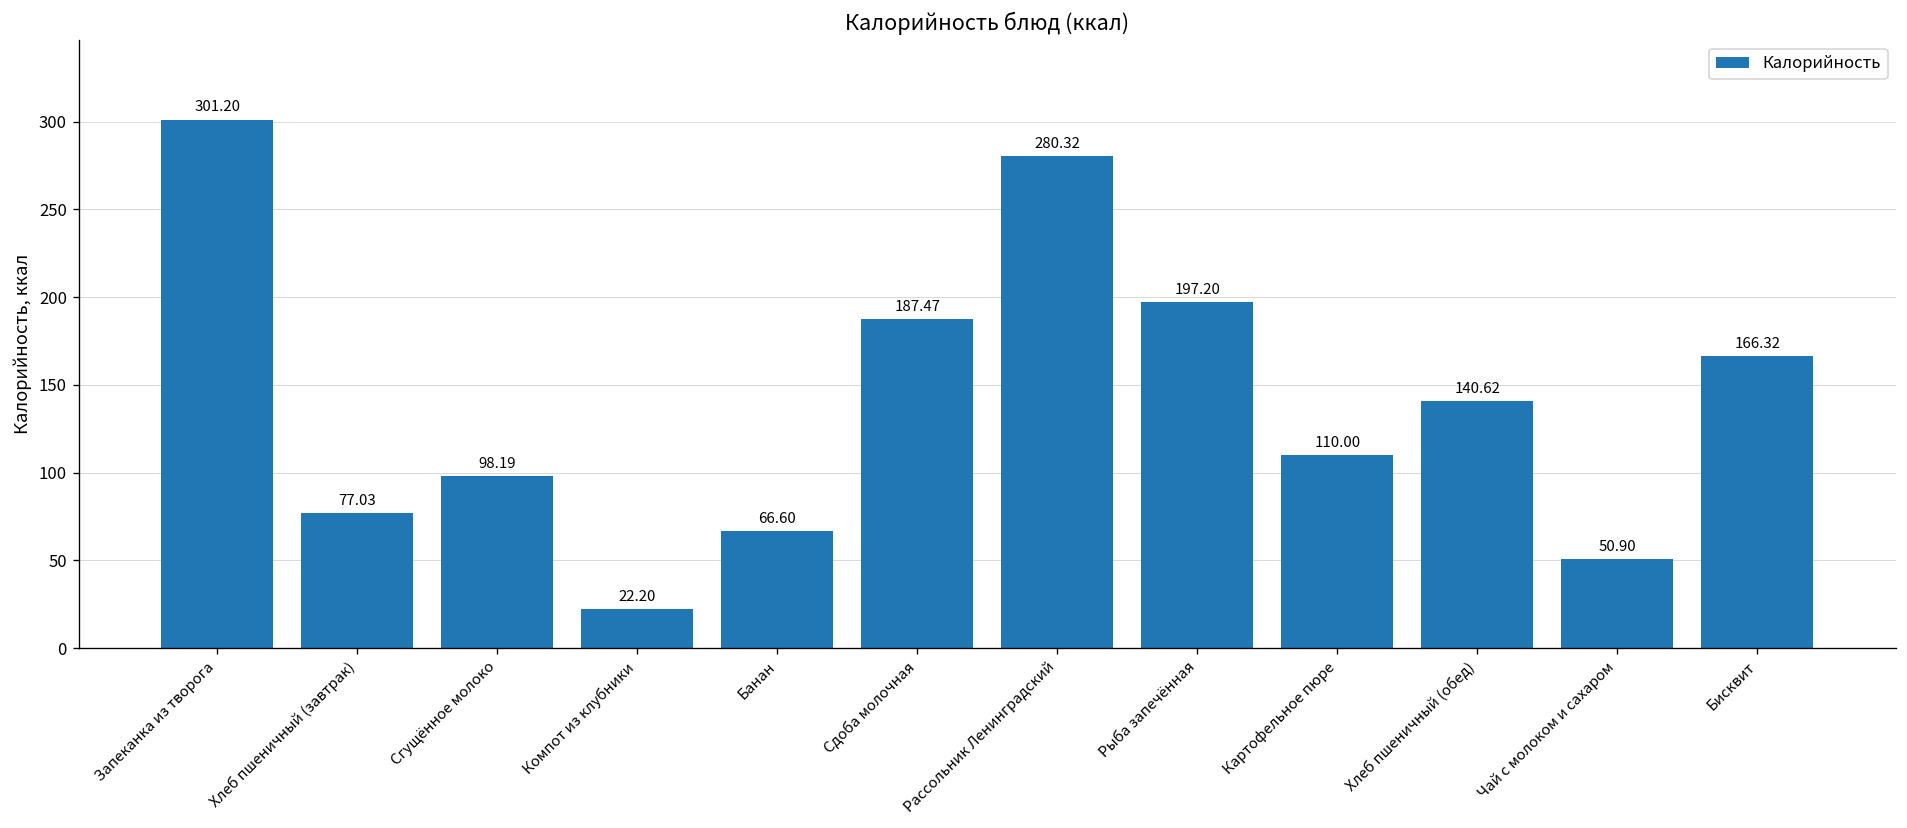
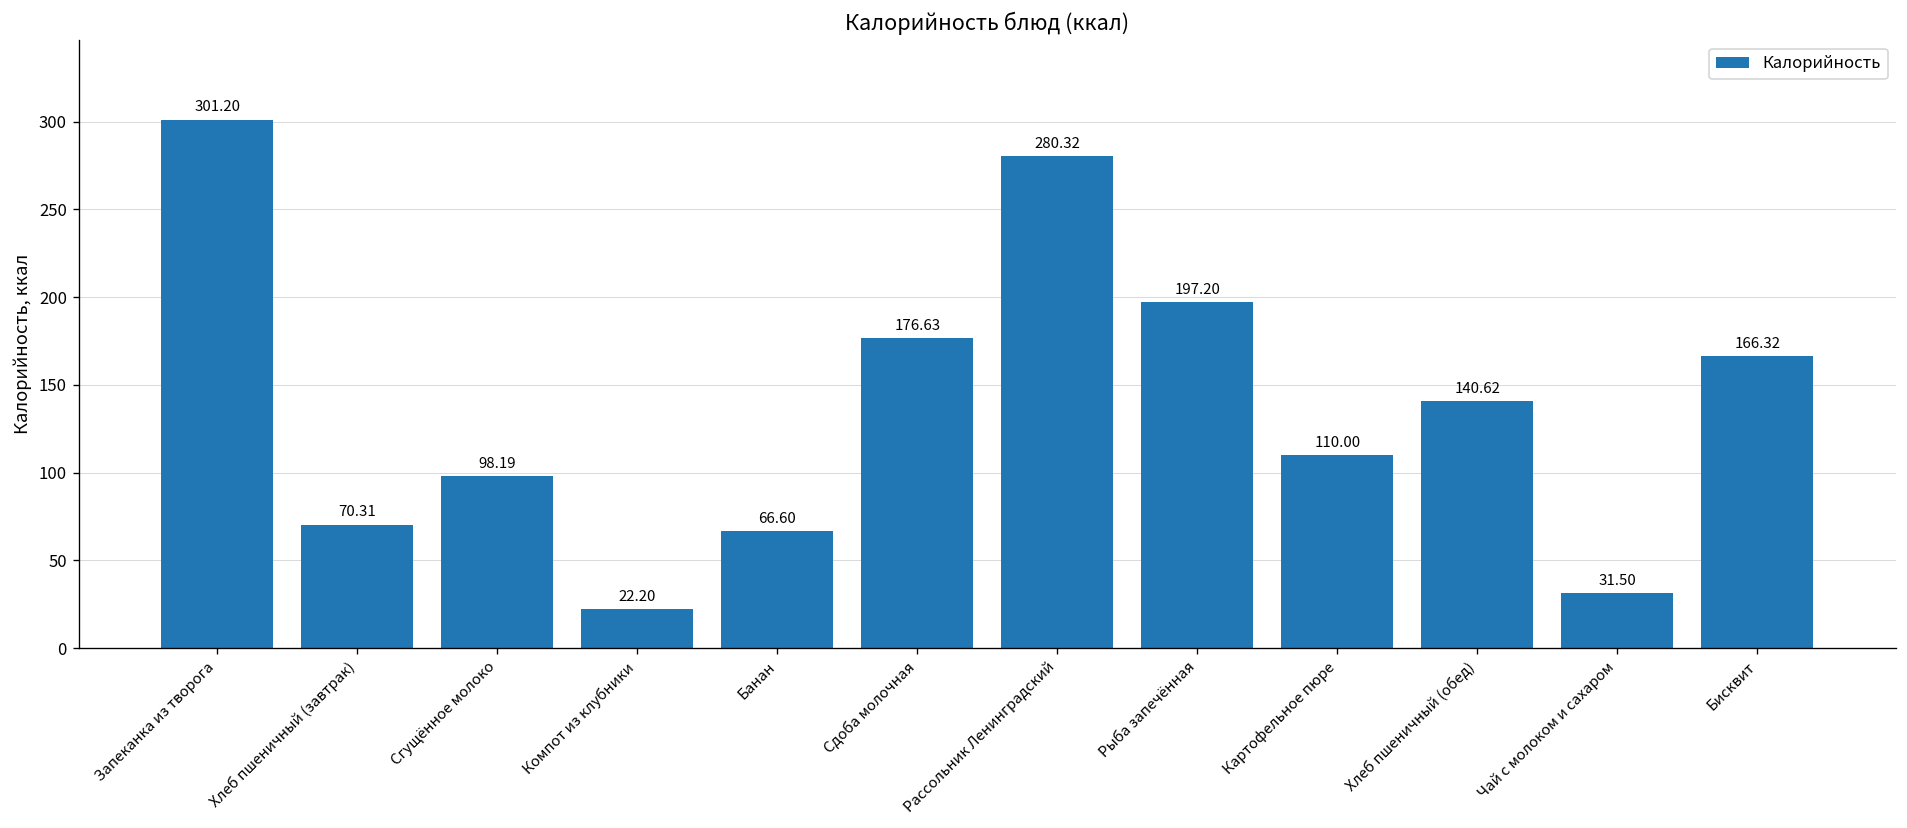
Хлеб пшеничный (завтрак): 77.03 -> 70.31
Сдоба молочная: 187.47 -> 176.63
Чай с молоком и сахаром: 50.90 -> 31.50
